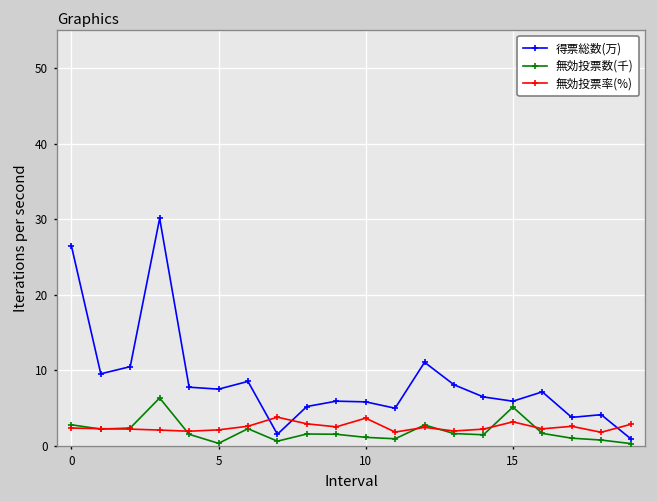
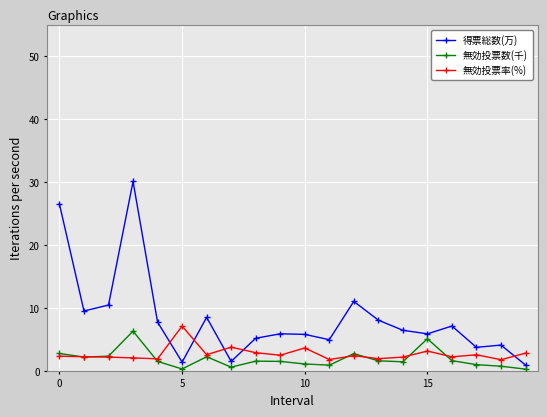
得票総数(万), 5: 7 -> 1
無効投票率(%), 5: 2 -> 7
